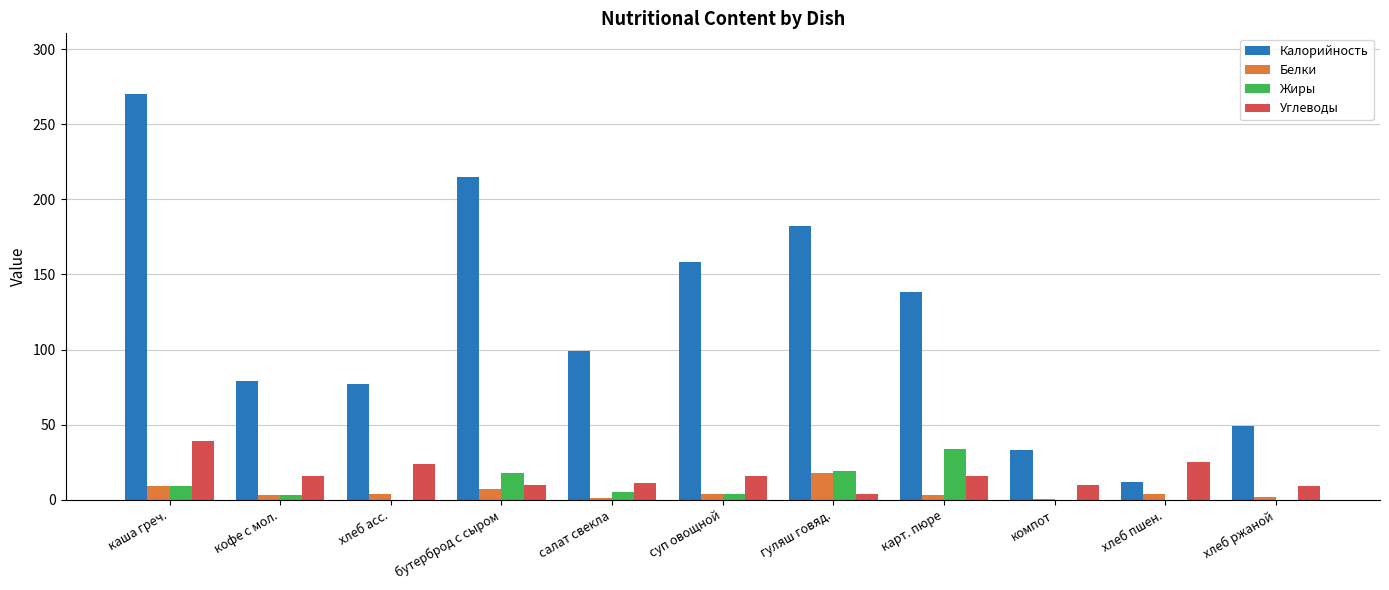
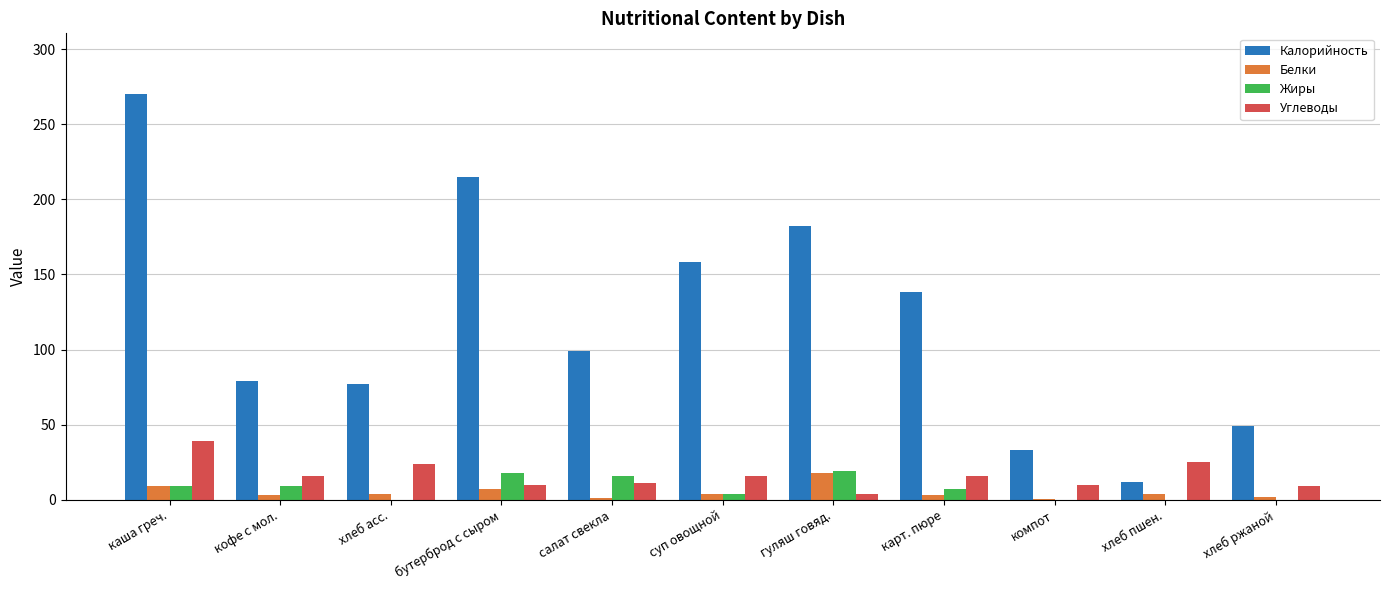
Жиры, кофе с мол.: 3 -> 9
Жиры, салат свекла: 5 -> 16
Жиры, карт. пюре: 34 -> 7
